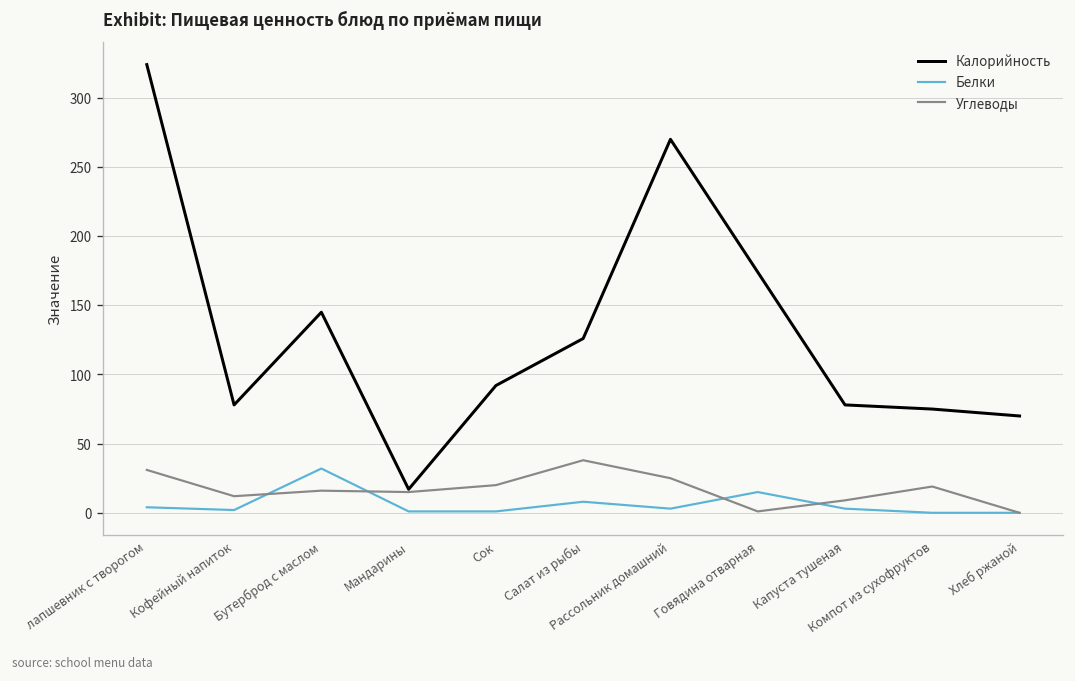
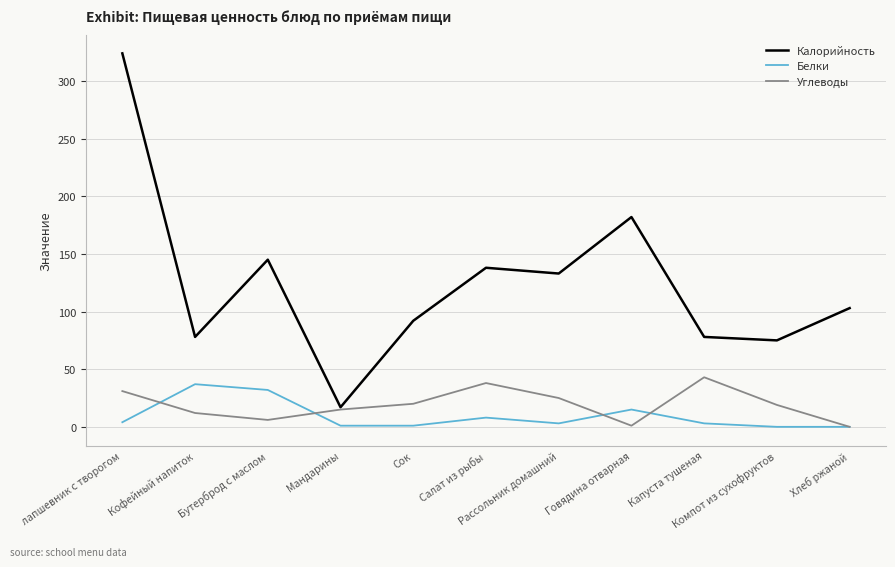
Белки, Кофейный напиток: 2 -> 37
Углеводы, Бутерброд с маслом: 16 -> 6
Калорийность, Салат из рыбы: 126 -> 138
Калорийность, Рассольник домашний: 270 -> 133
Калорийность, Говядина отварная: 174 -> 182
Углеводы, Капуста тушеная: 9 -> 43
Калорийность, Хлеб ржаной: 70 -> 103
